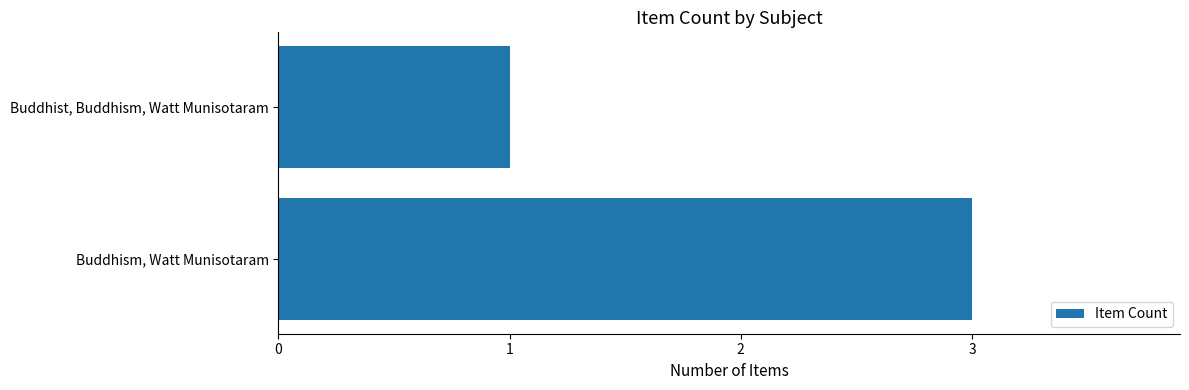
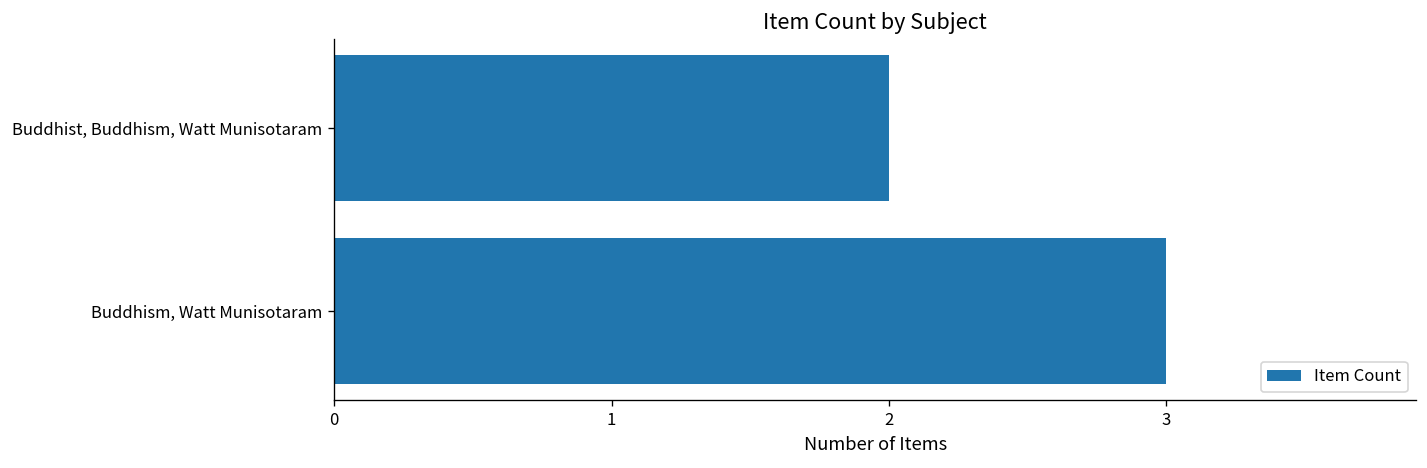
Buddhist, Buddhism, Watt Munisotaram: 1 -> 2
